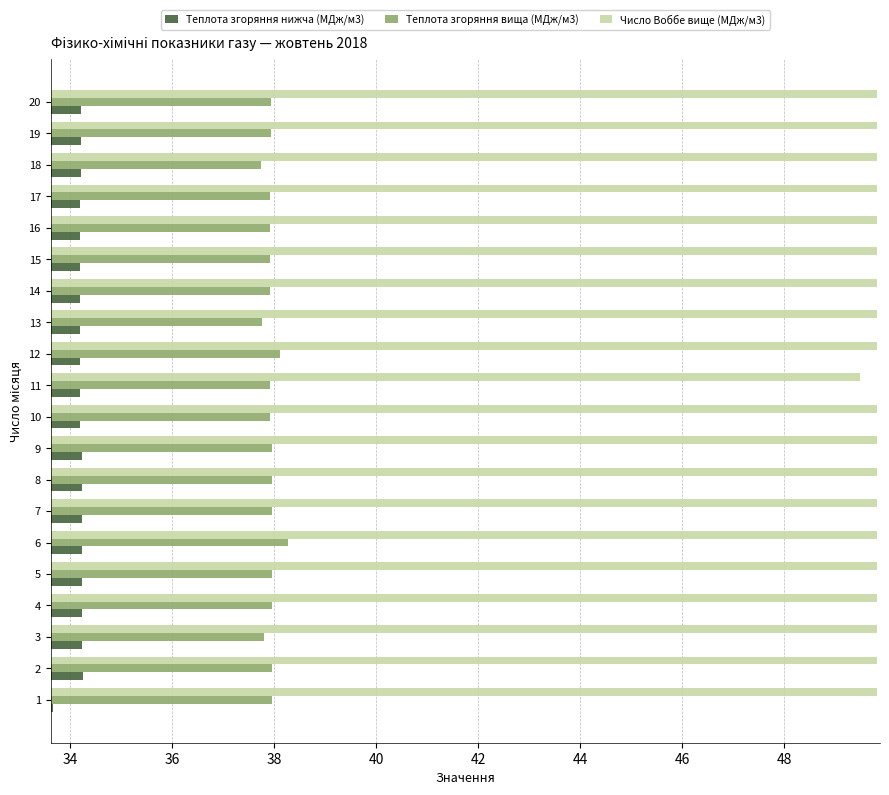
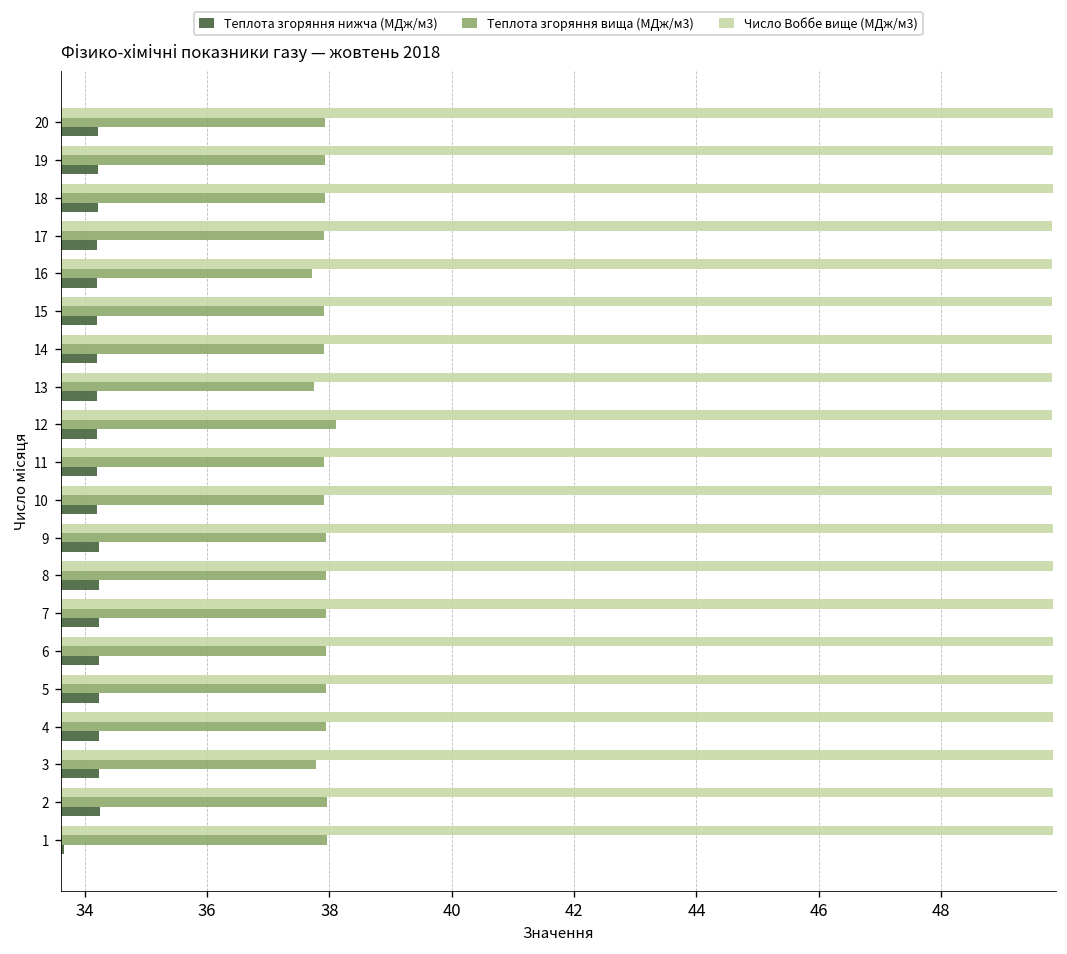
Теплота згоряння вища (МДж/м3), 18: 37.7 -> 37.9
Теплота згоряння вища (МДж/м3), 16: 37.9 -> 37.7
Число Воббе вище (МДж/м3), 11: 49.5 -> 49.8
Теплота згоряння вища (МДж/м3), 6: 38.3 -> 37.9
